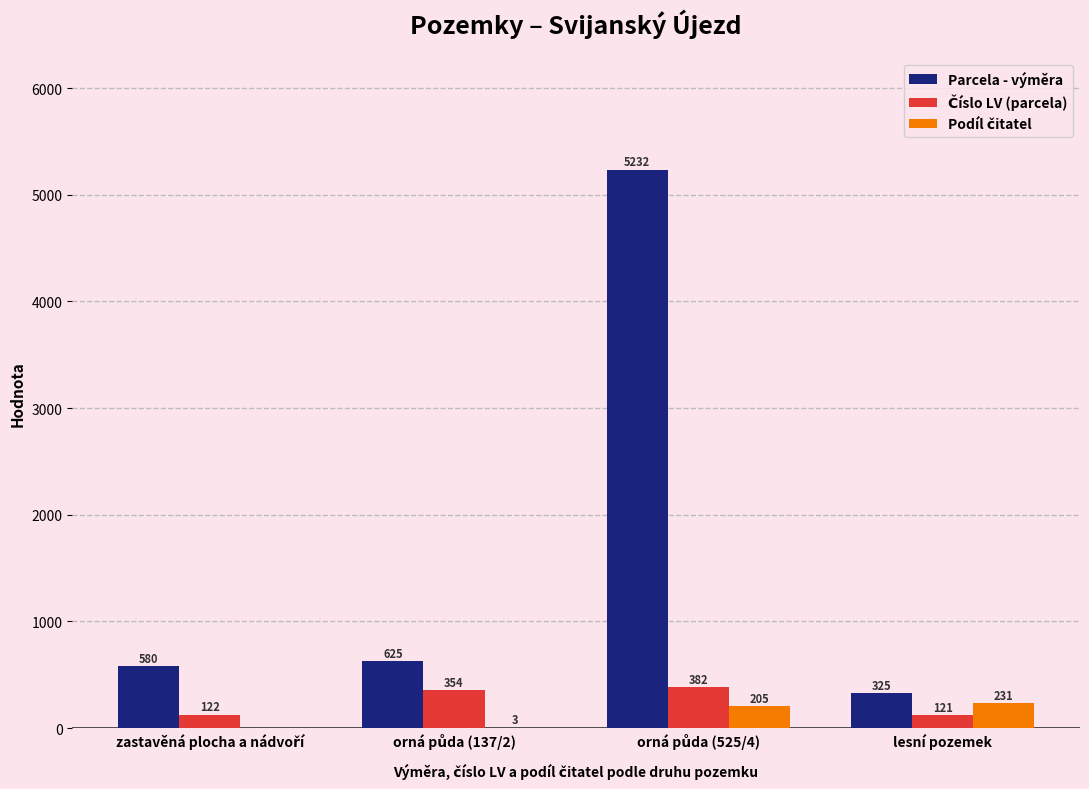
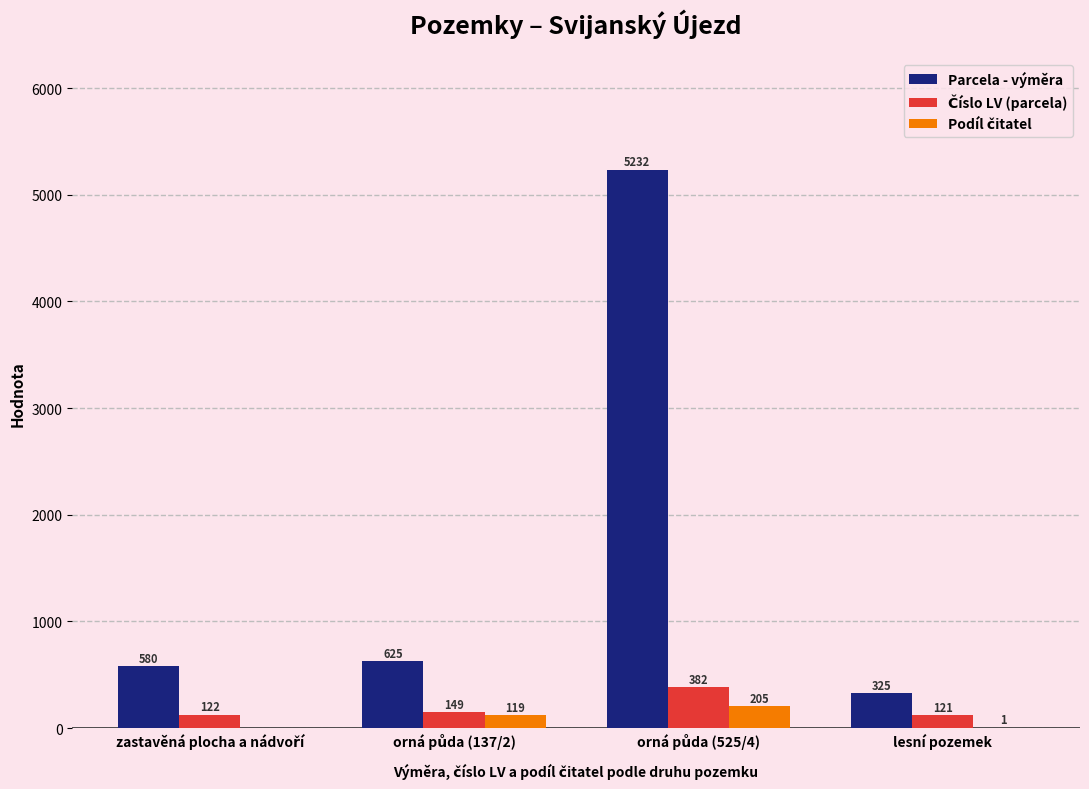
Číslo LV (parcela), orná půda (137/2): 354 -> 149
Podíl čitatel, orná půda (137/2): 3 -> 119
Podíl čitatel, lesní pozemek: 231 -> 1
